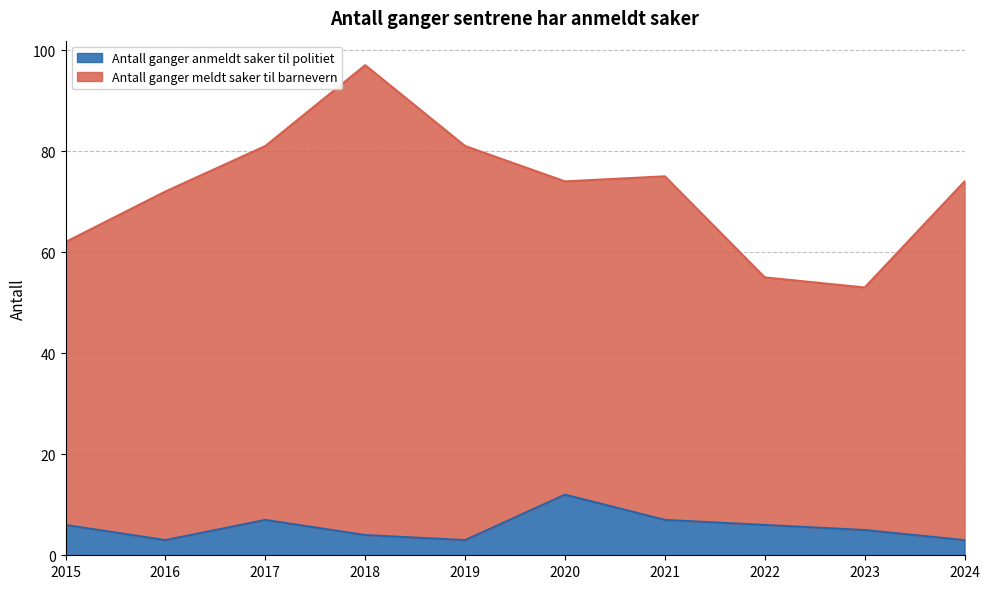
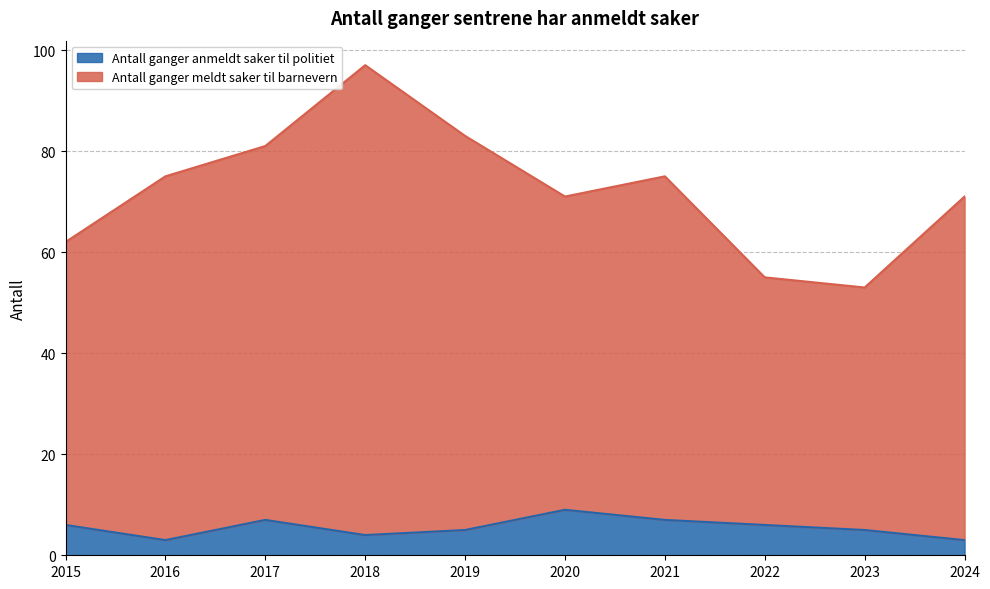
Antall ganger meldt saker til barnevern, 2016: 69 -> 72
Antall ganger anmeldt saker til politiet, 2019: 3 -> 5
Antall ganger anmeldt saker til politiet, 2020: 12 -> 9
Antall ganger meldt saker til barnevern, 2024: 71 -> 68
